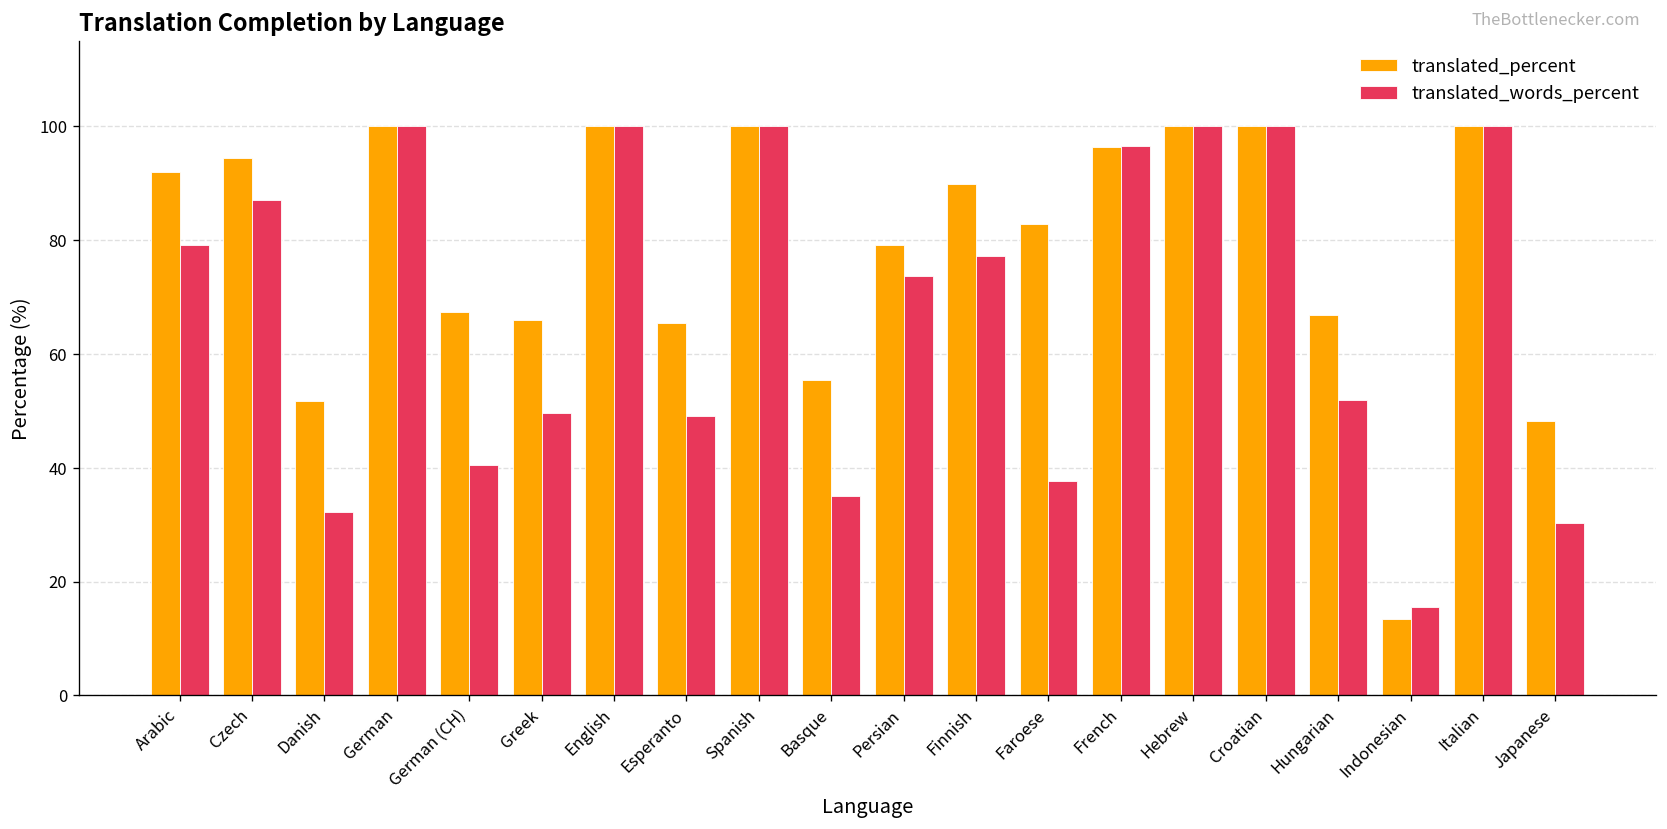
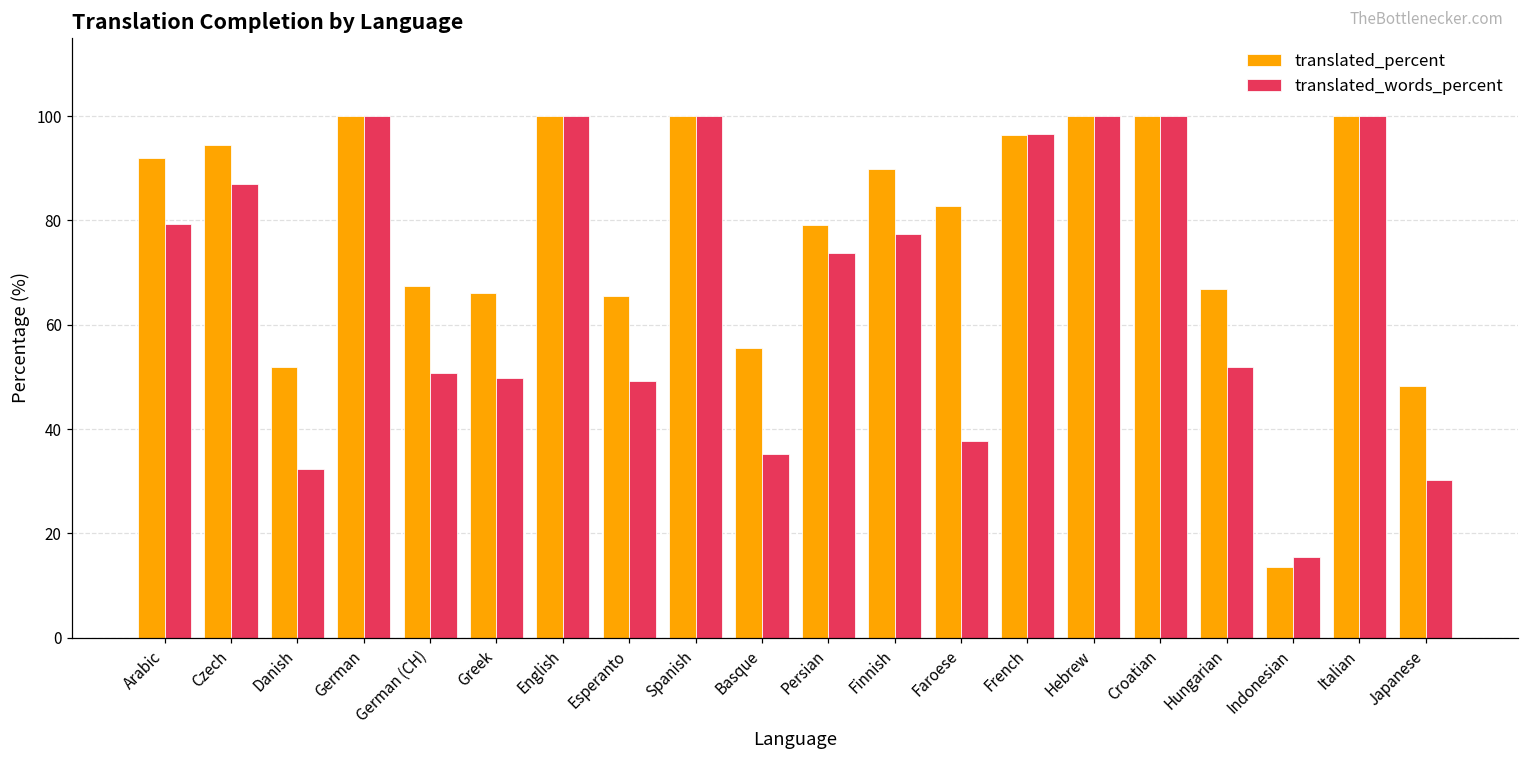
translated_words_percent, German (CH): 41 -> 51
